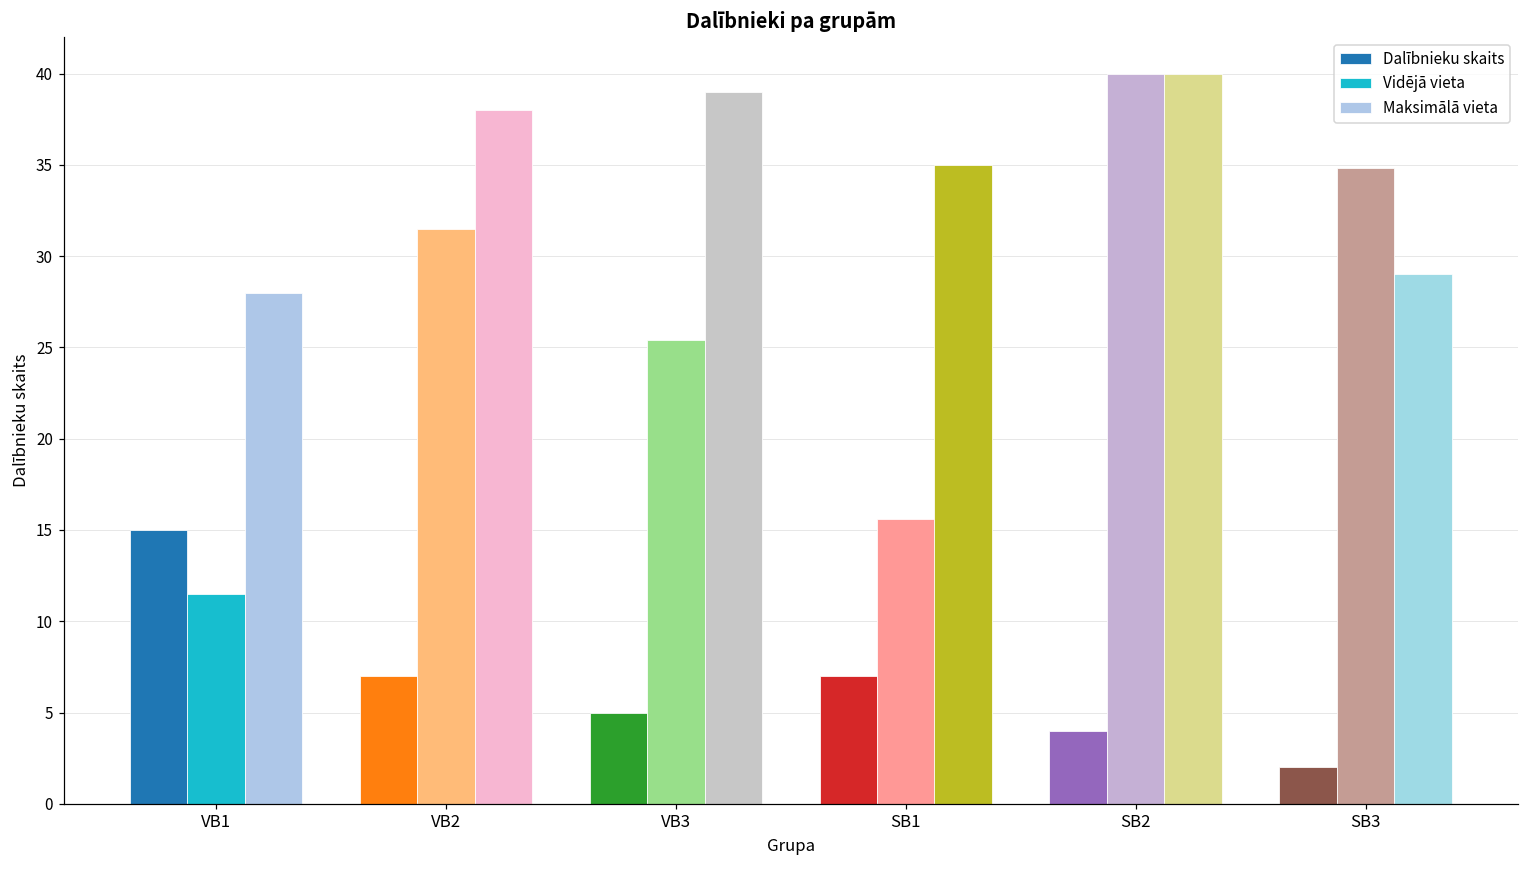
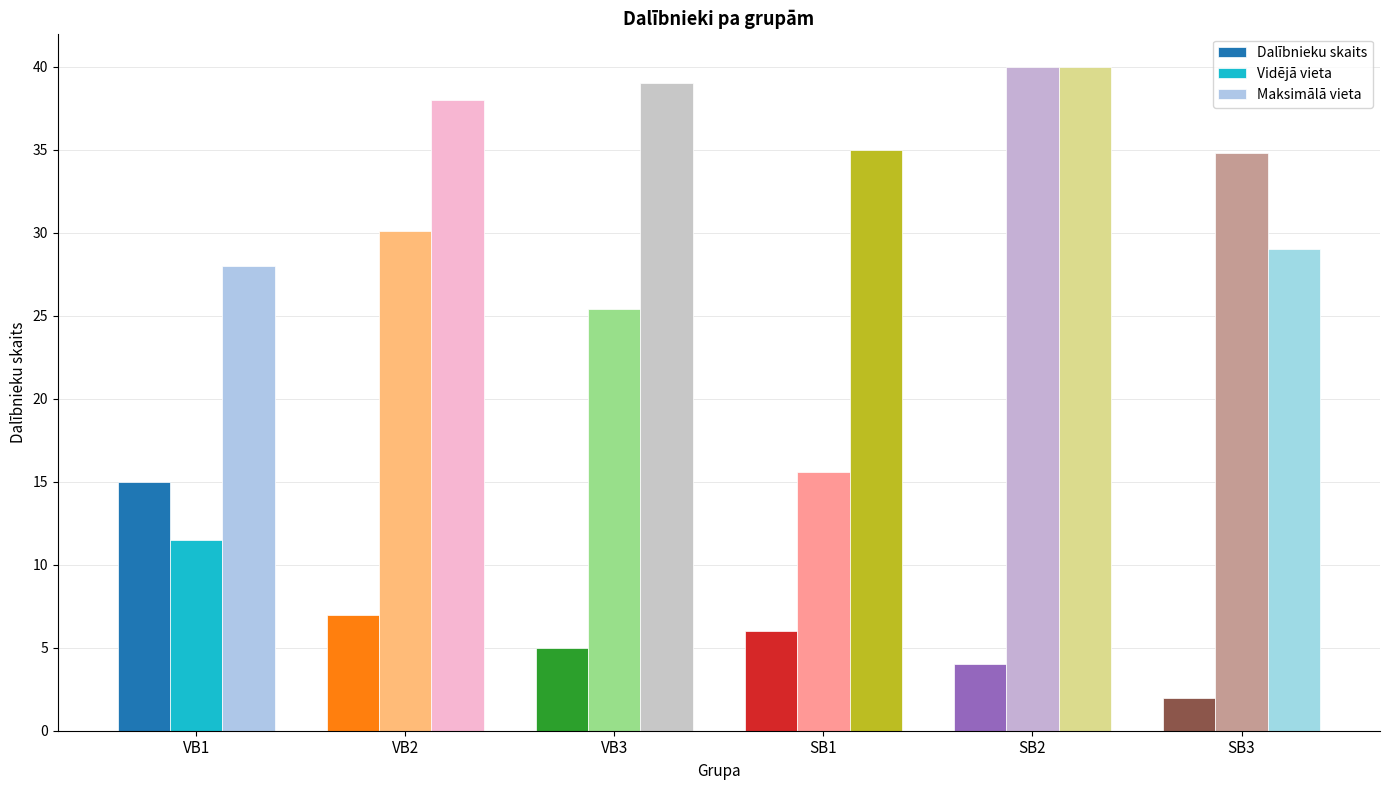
Vidējā vieta, VB2: 31.5 -> 30.1
Dalībnieku skaits, SB1: 7 -> 6
